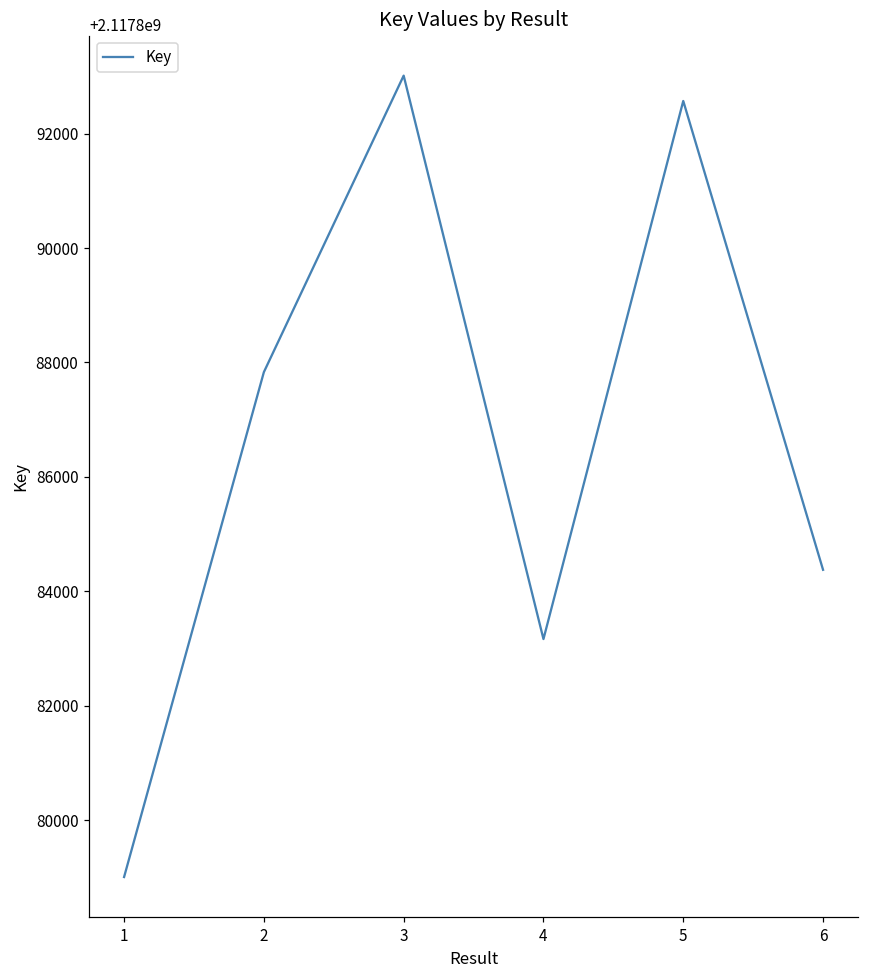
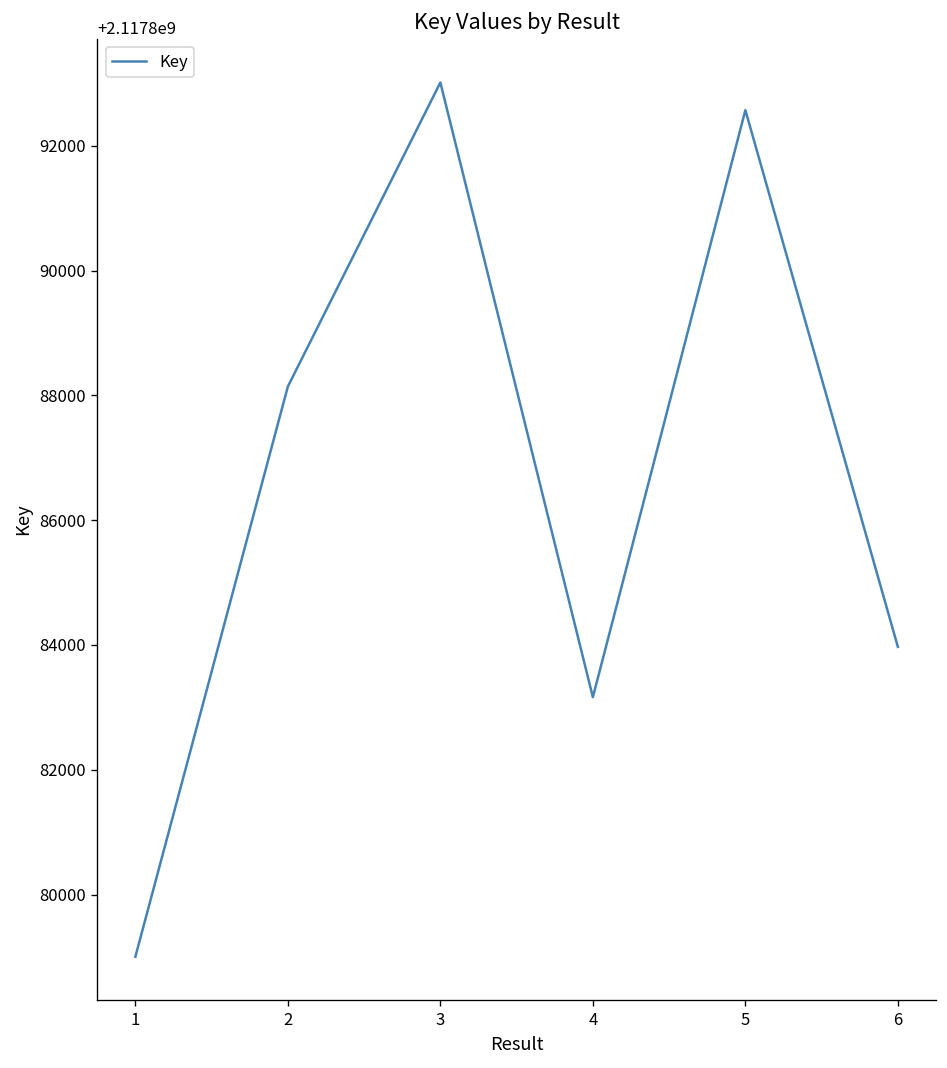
2: 2117887800 -> 2117888100
6: 2117884400 -> 2117884000
